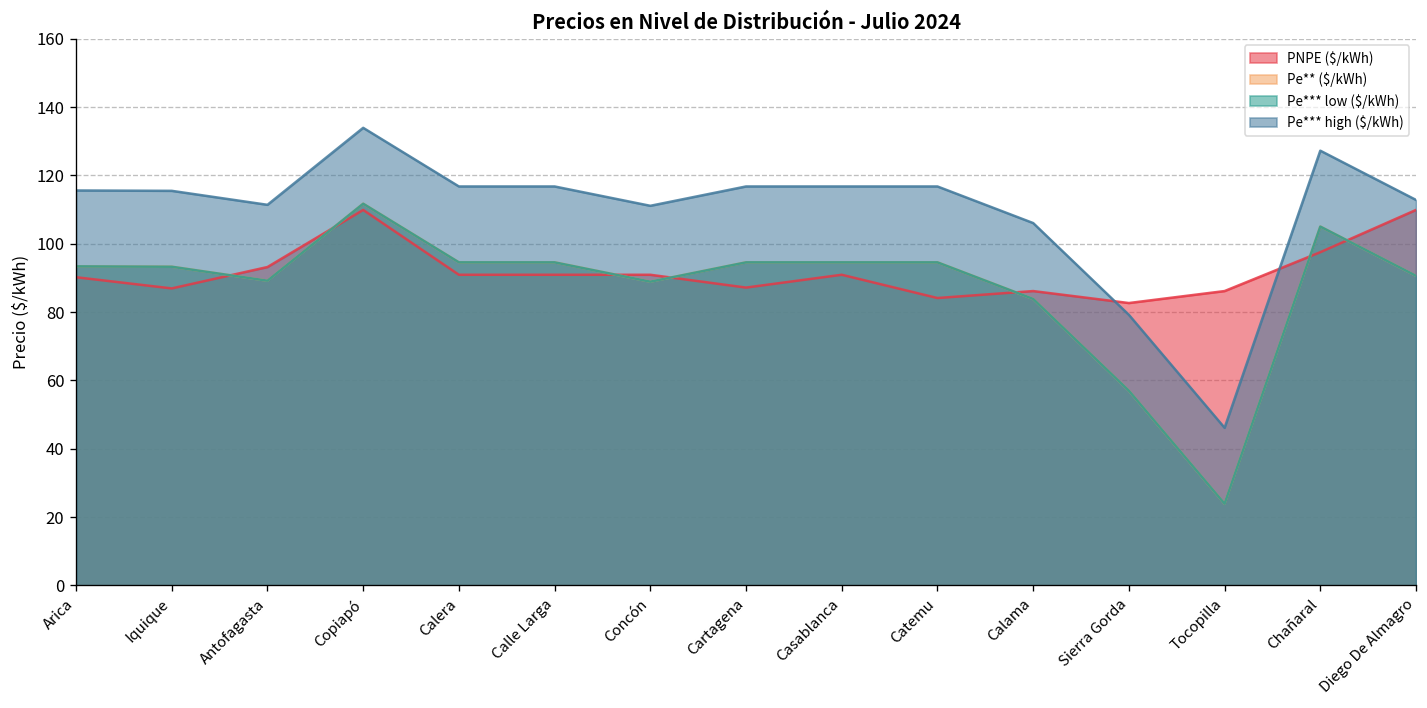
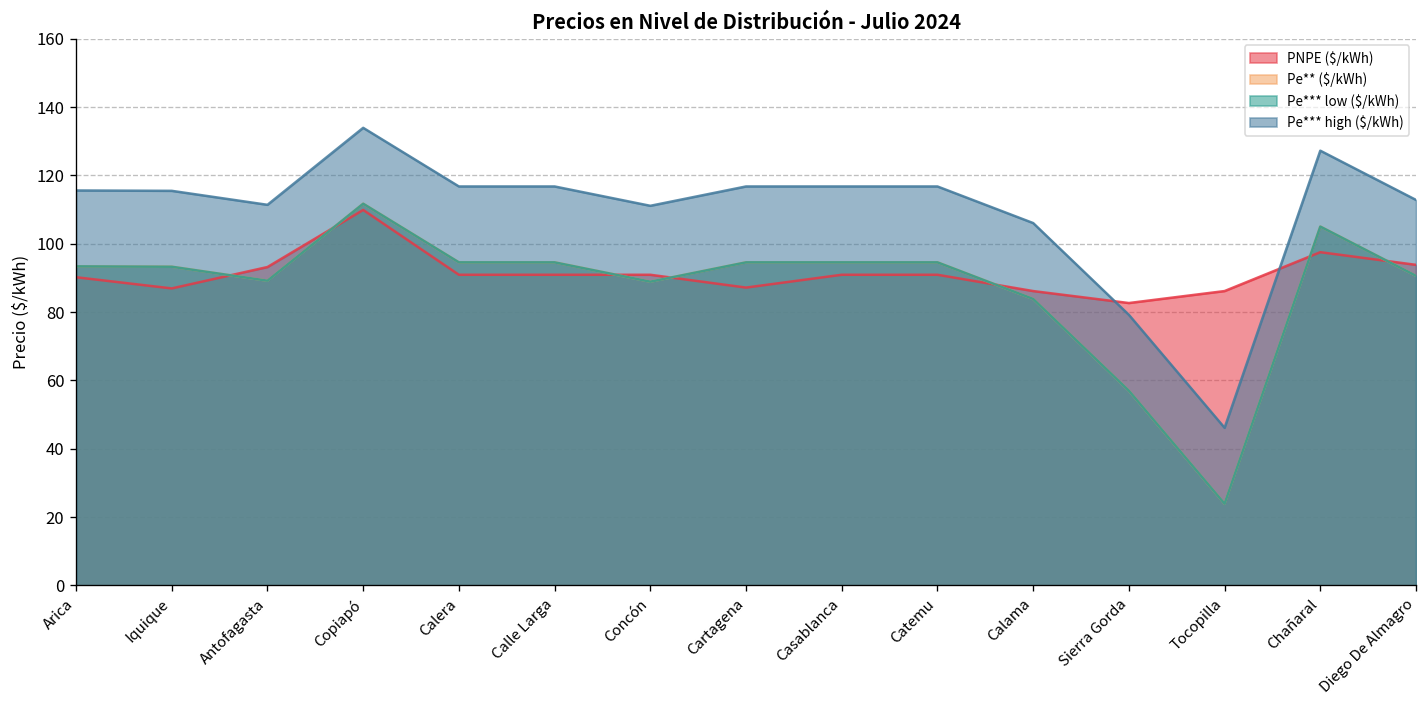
PNPE ($/kWh), Catemu: 84 -> 91
PNPE ($/kWh), Diego De Almagro: 110 -> 94
